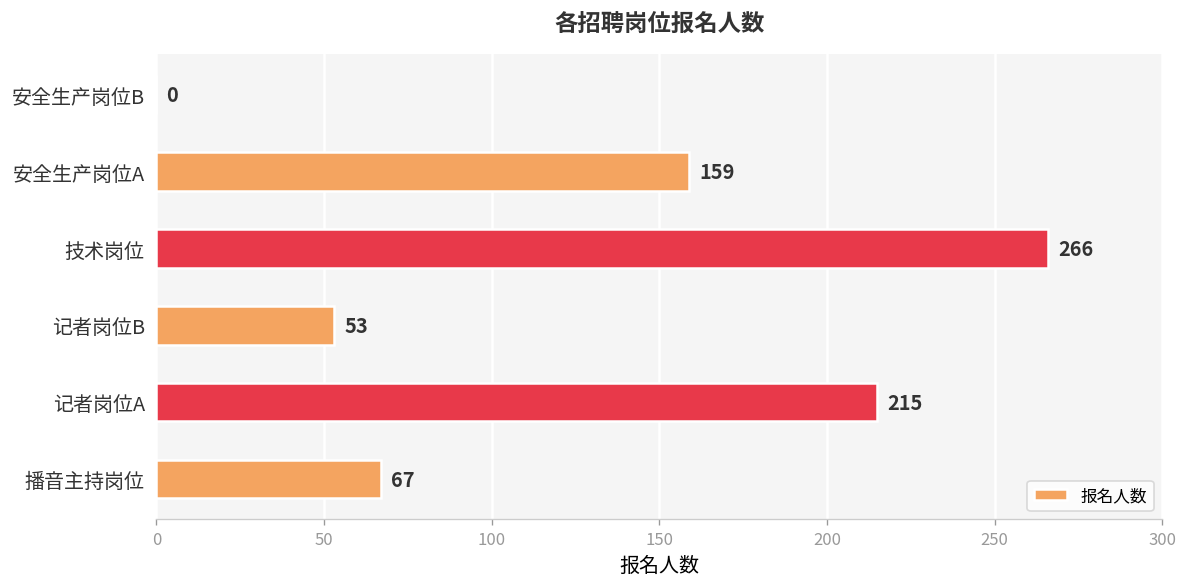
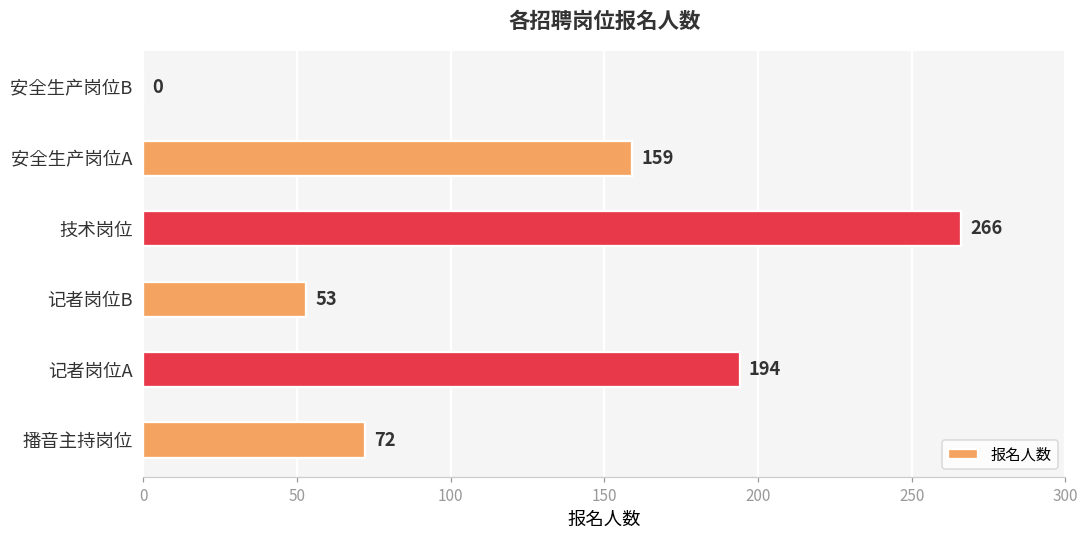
记者岗位A: 215 -> 194
播音主持岗位: 67 -> 72
